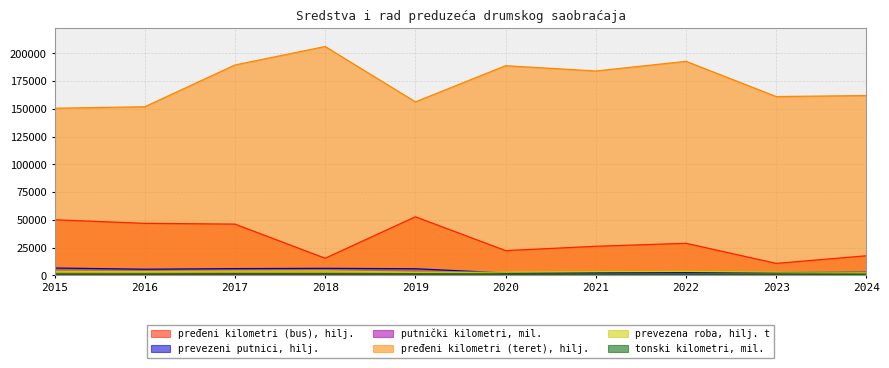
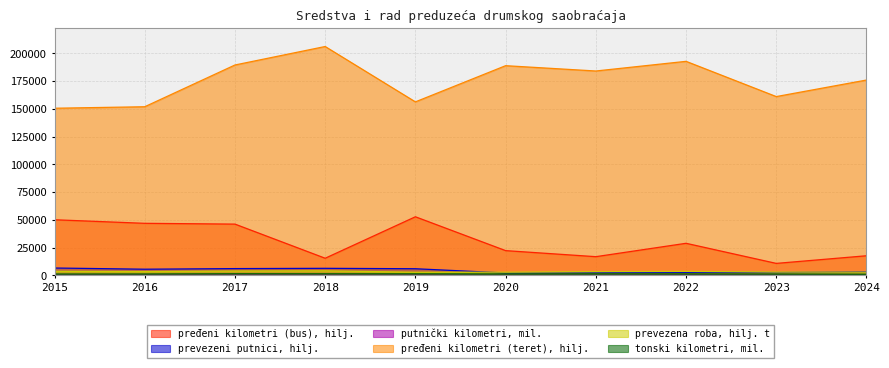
pređeni kilometri (bus), hilj., 2021: 26000 -> 17000
pređeni kilometri (teret), hilj., 2024: 162000 -> 176000
